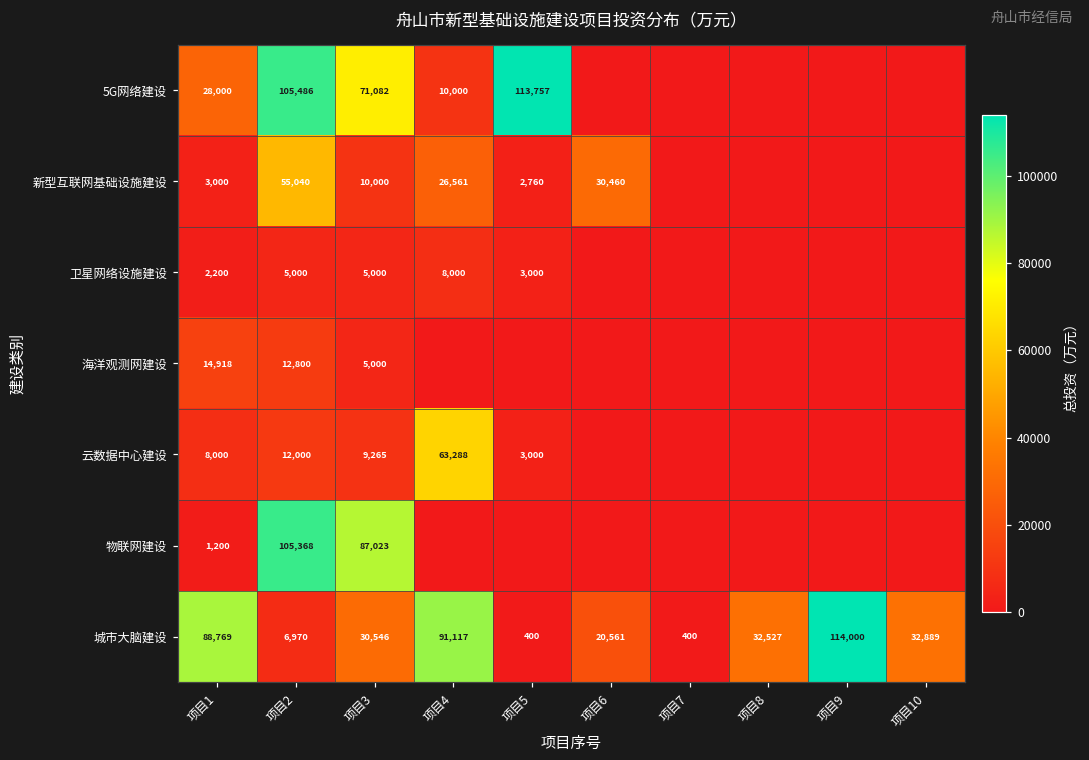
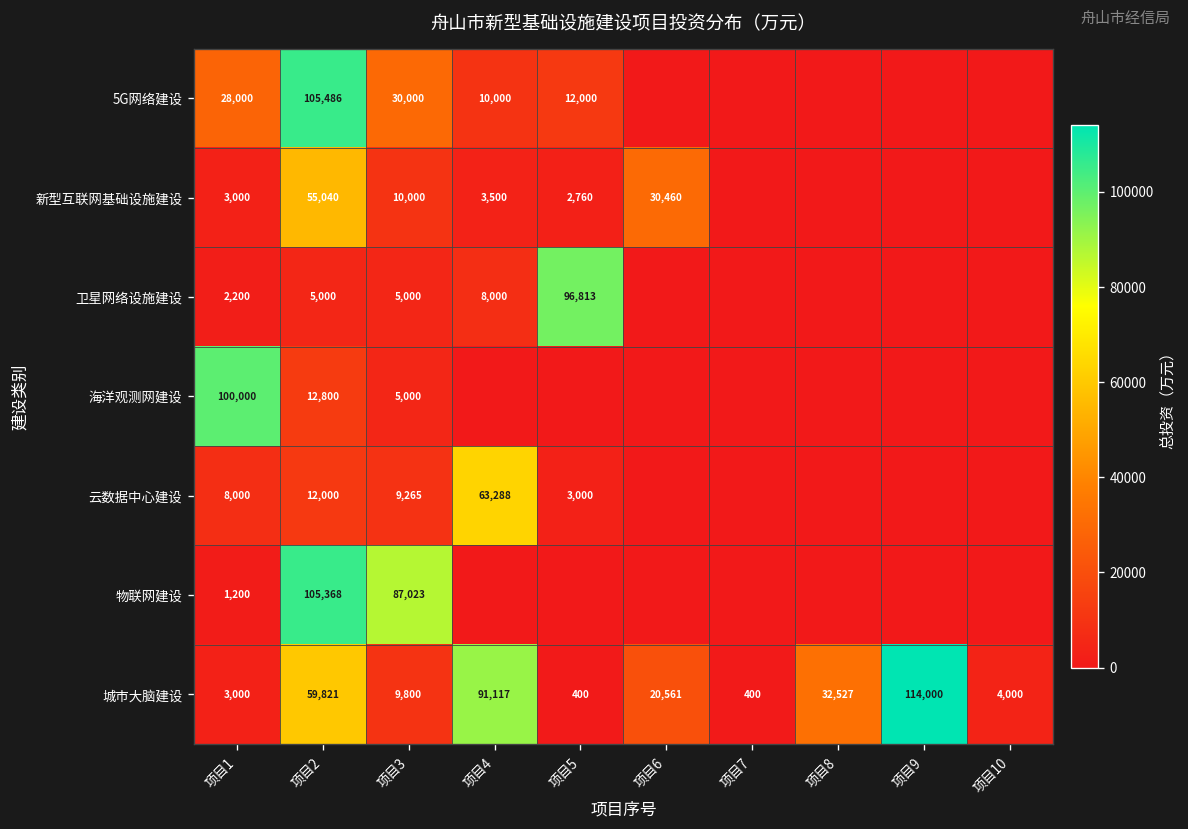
5G网络建设, 项目3: 71,082 -> 30,000
5G网络建设, 项目5: 113,757 -> 12,000
新型互联网基础设施建设, 项目4: 26,561 -> 3,500
卫星网络设施建设, 项目5: 3,000 -> 96,813
海洋观测网建设, 项目1: 14,918 -> 100,000
城市大脑建设, 项目1: 88,769 -> 3,000
城市大脑建设, 项目2: 6,970 -> 59,821
城市大脑建设, 项目3: 30,546 -> 9,800
城市大脑建设, 项目10: 32,889 -> 4,000
